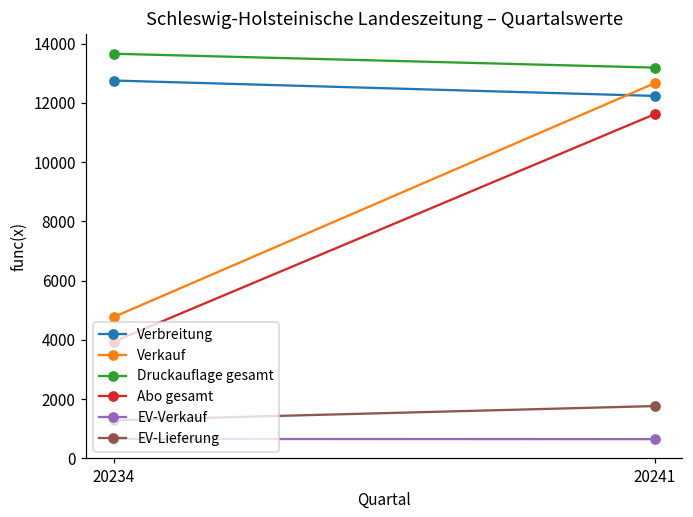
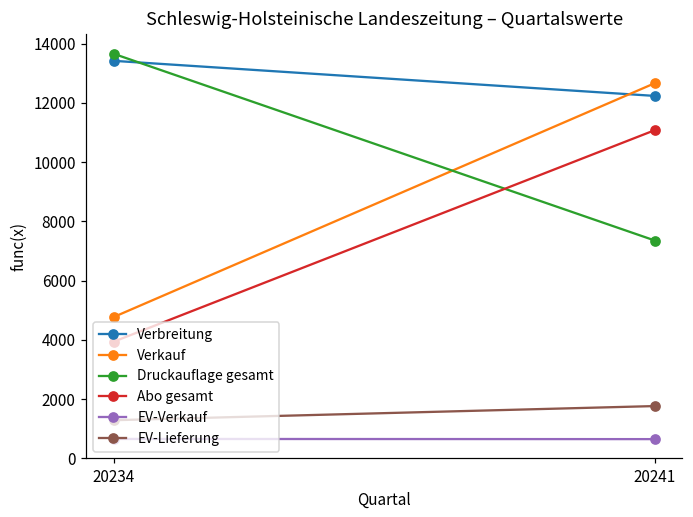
Verbreitung, 20234: 12800 -> 13400
Druckauflage gesamt, 20241: 13200 -> 7400
Abo gesamt, 20241: 11600 -> 11100
